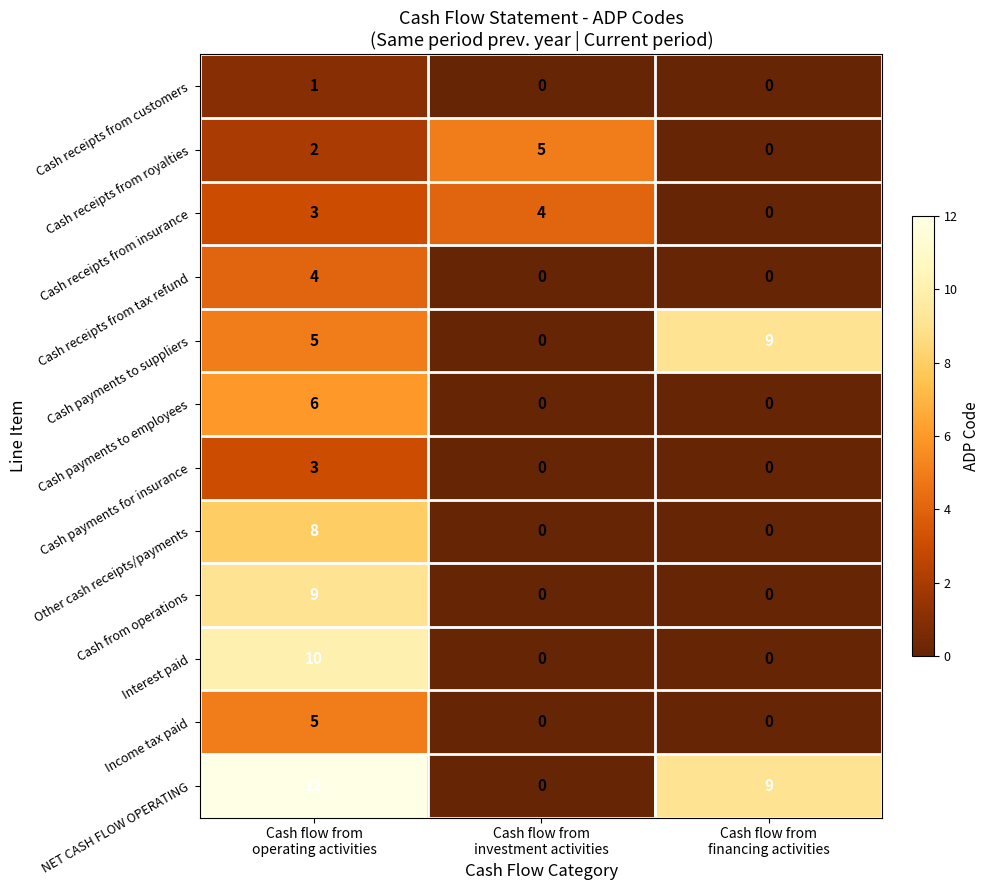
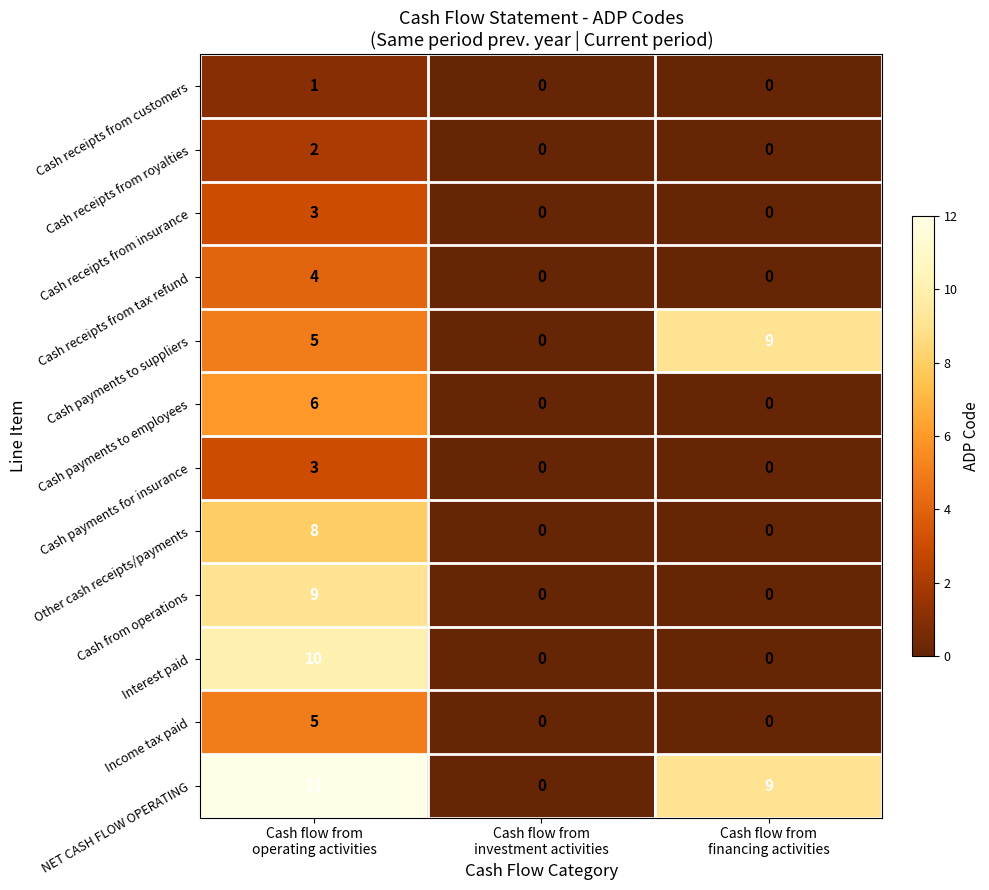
Cash receipts from royalties, Cash flow from investment activities: 5 -> 0
Cash receipts from insurance, Cash flow from investment activities: 4 -> 0
